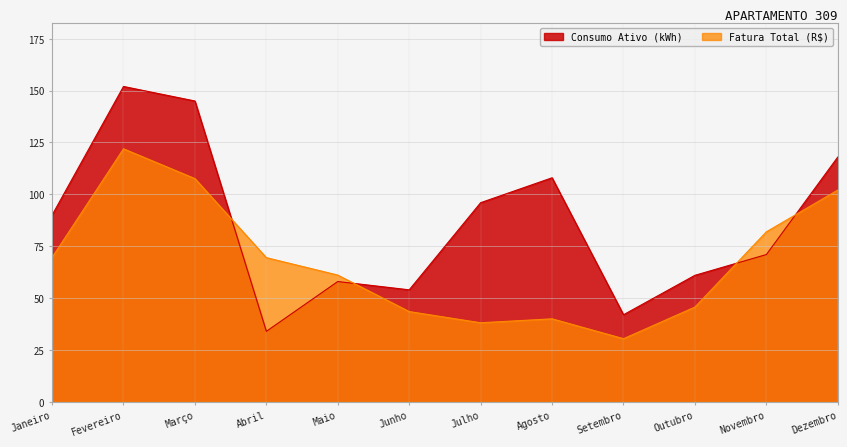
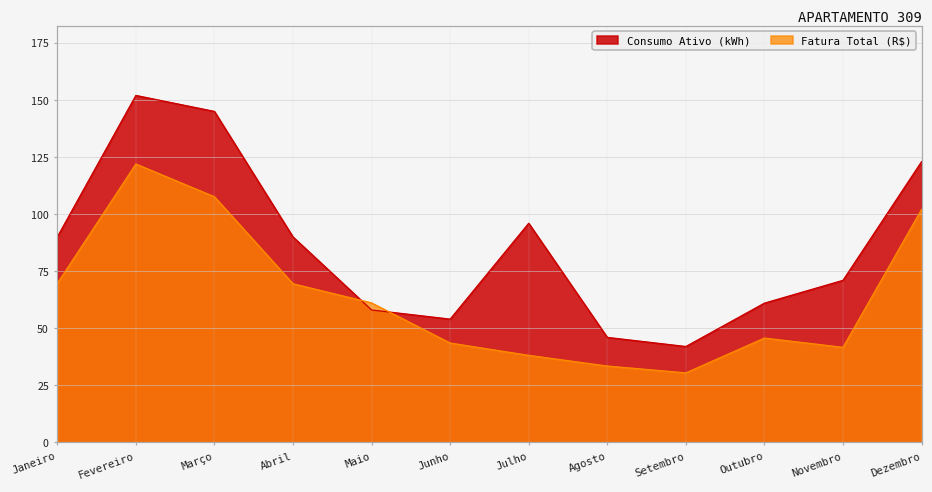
Consumo Ativo (kWh), Abril: 34 -> 90
Consumo Ativo (kWh), Agosto: 108 -> 46
Fatura Total (R$), Agosto: 40 -> 33
Fatura Total (R$), Novembro: 82 -> 42
Consumo Ativo (kWh), Dezembro: 118 -> 123
